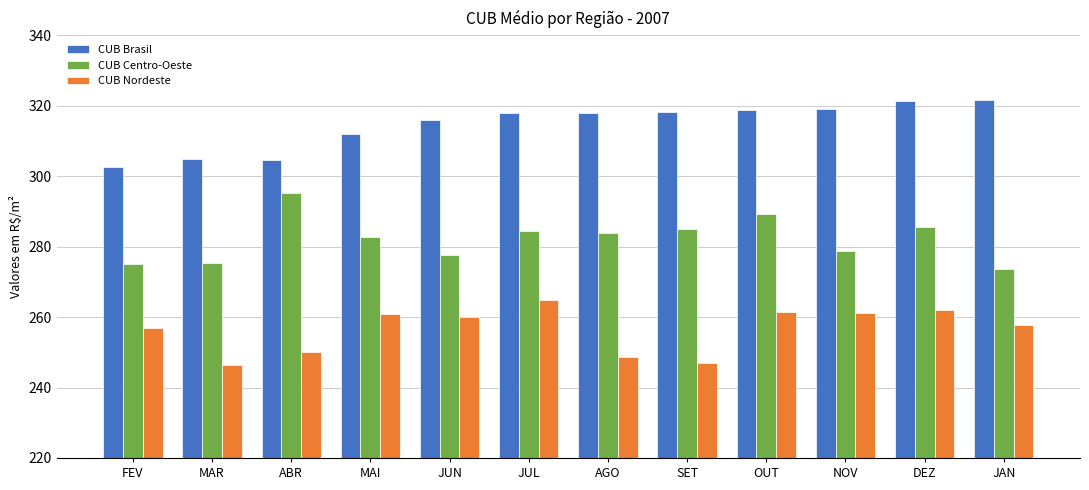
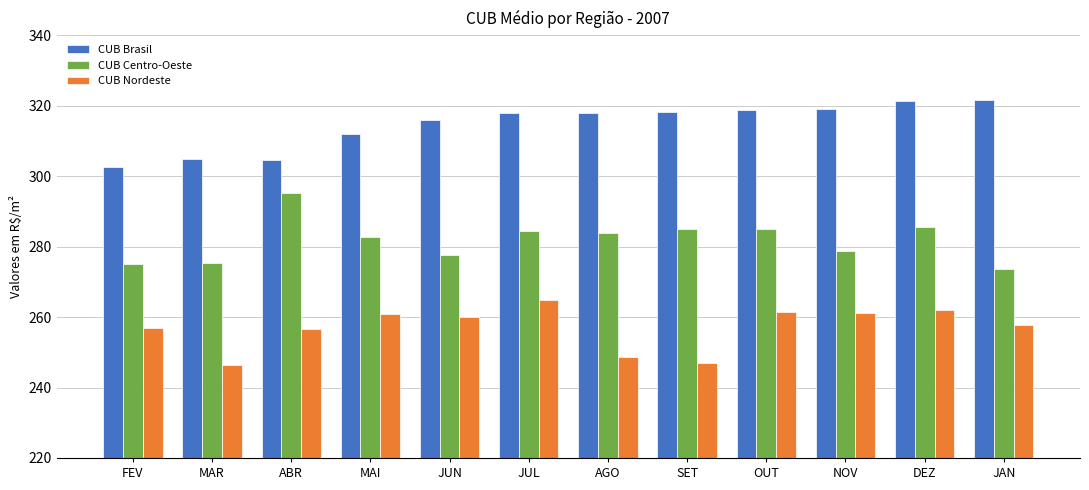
CUB Nordeste, ABR: 250 -> 257
CUB Centro-Oeste, OUT: 289 -> 285
